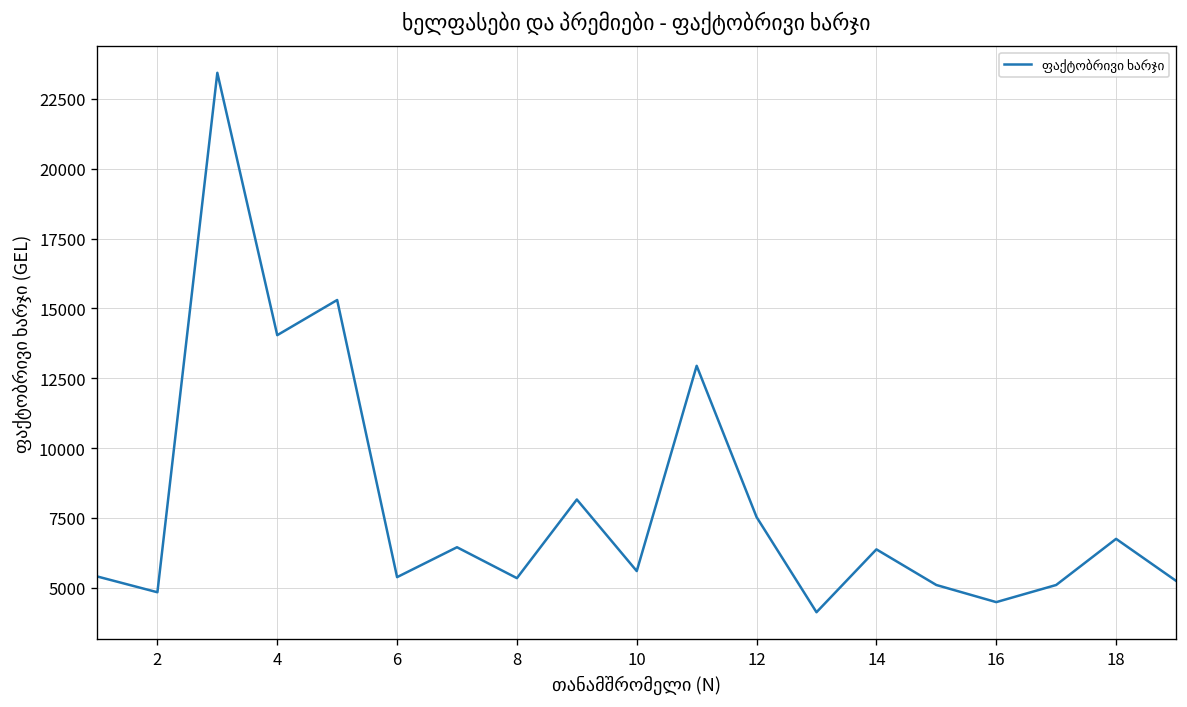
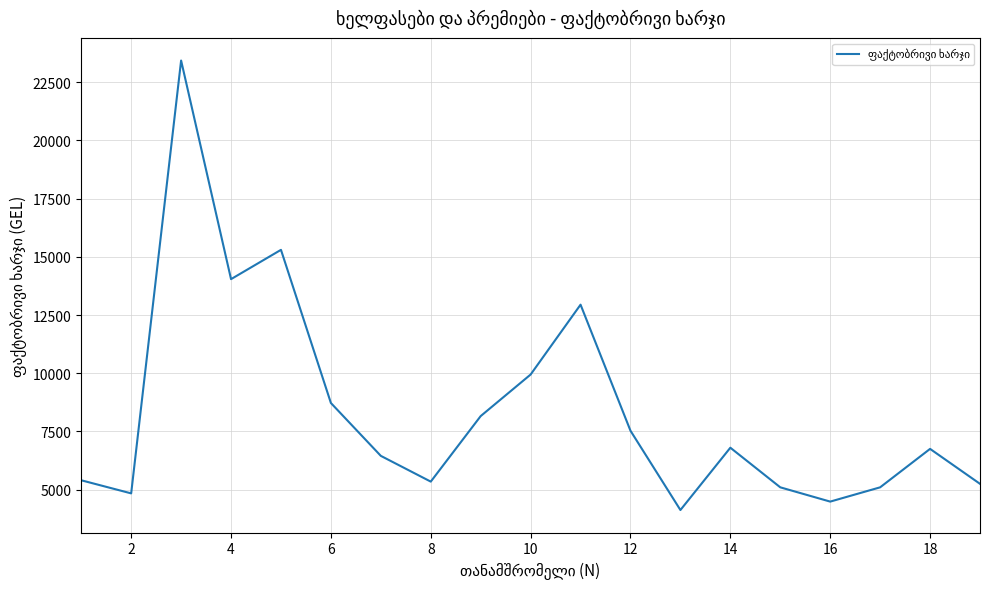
6: 5400 -> 8700
10: 5600 -> 9900
14: 6400 -> 6800
